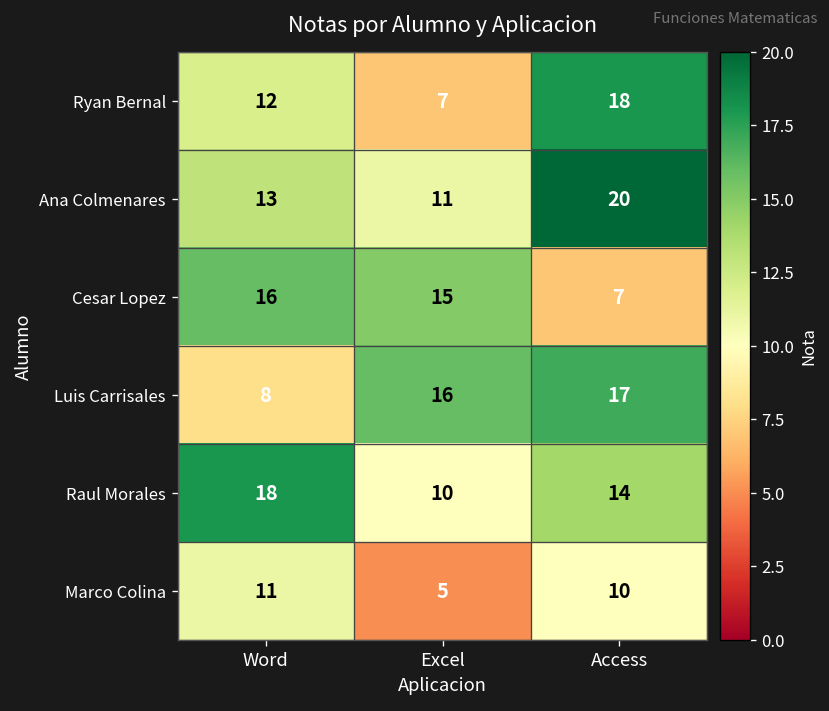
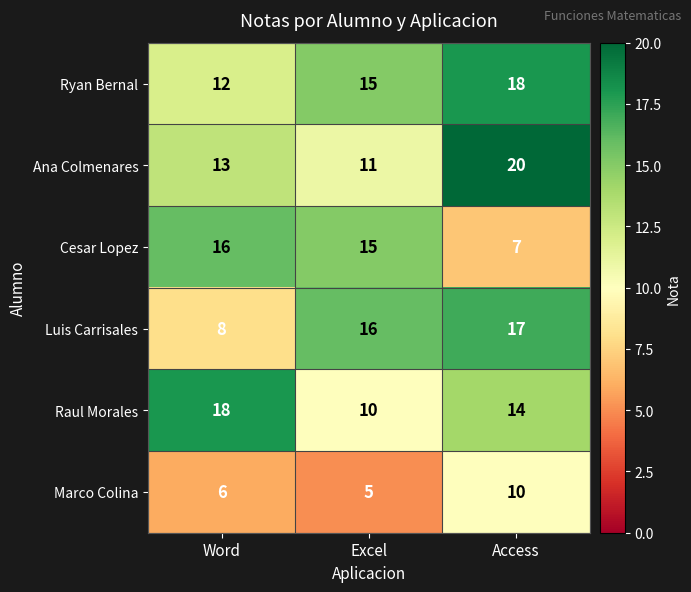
Ryan Bernal, Excel: 7 -> 15
Marco Colina, Word: 11 -> 6
